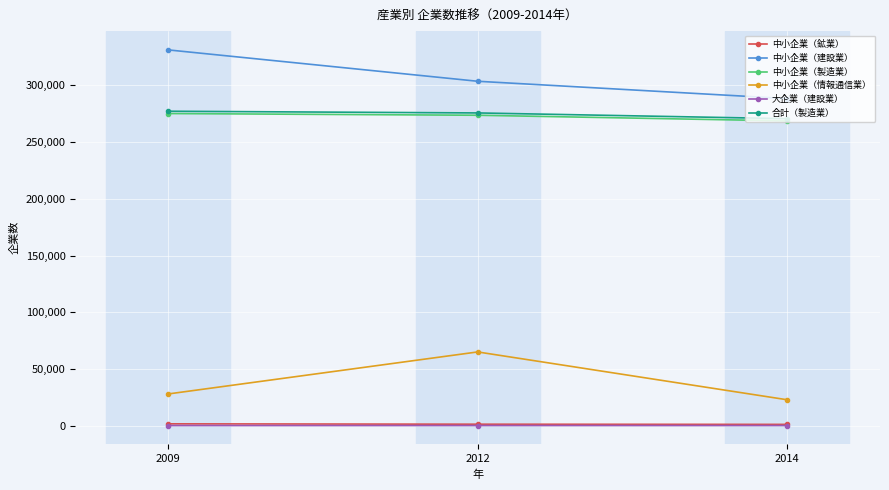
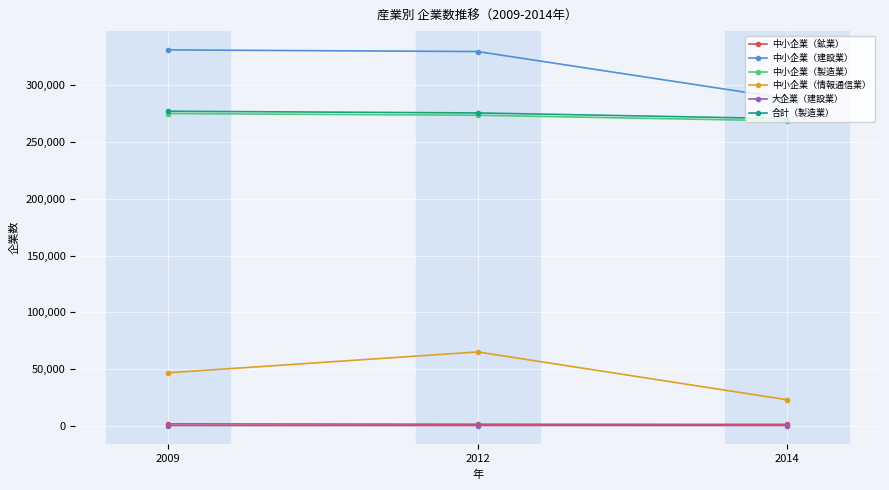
中小企業（情報通信業）, 2009: 28,000 -> 47,000
中小企業（建設業）, 2012: 303,000 -> 330,000
